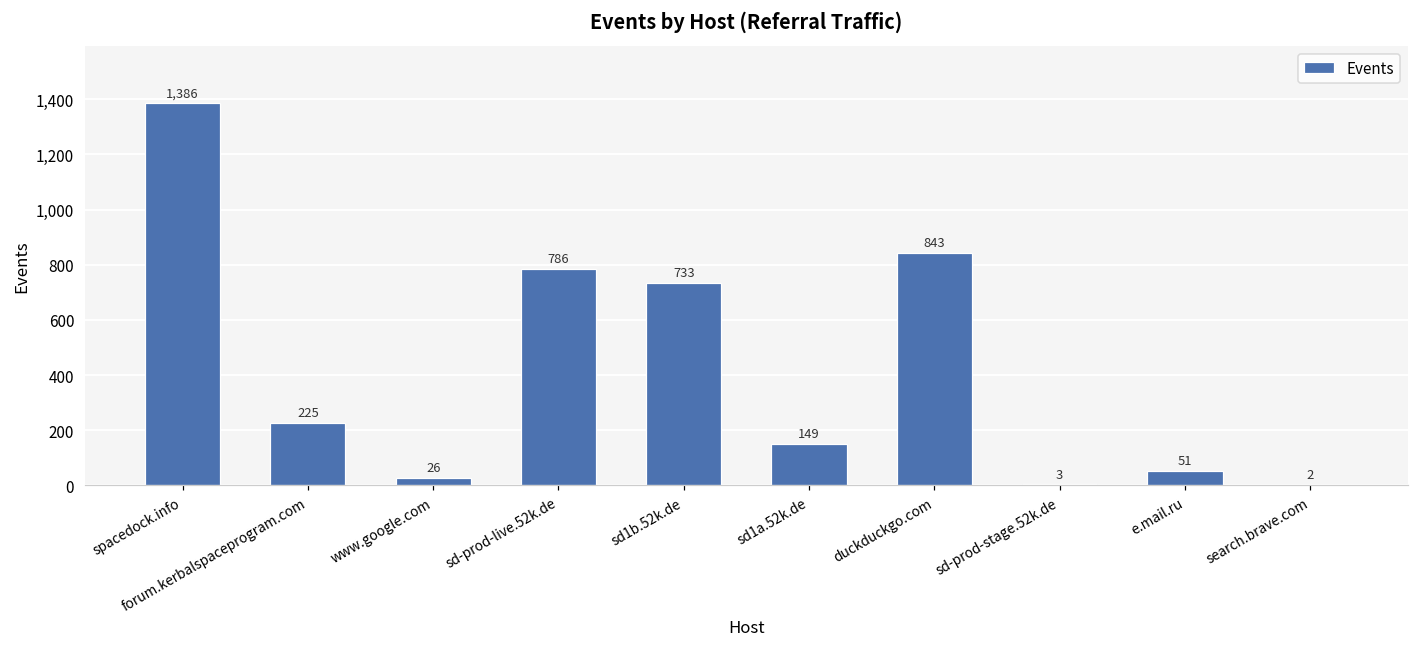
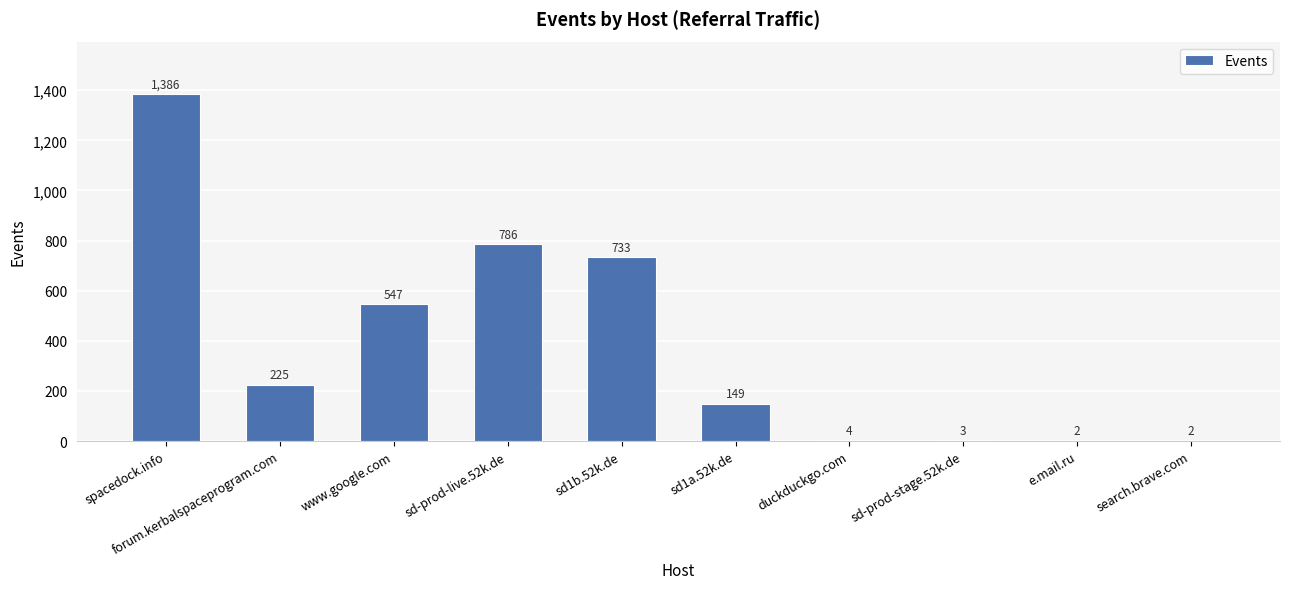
www.google.com: 26 -> 547
duckduckgo.com: 843 -> 4
e.mail.ru: 51 -> 2
